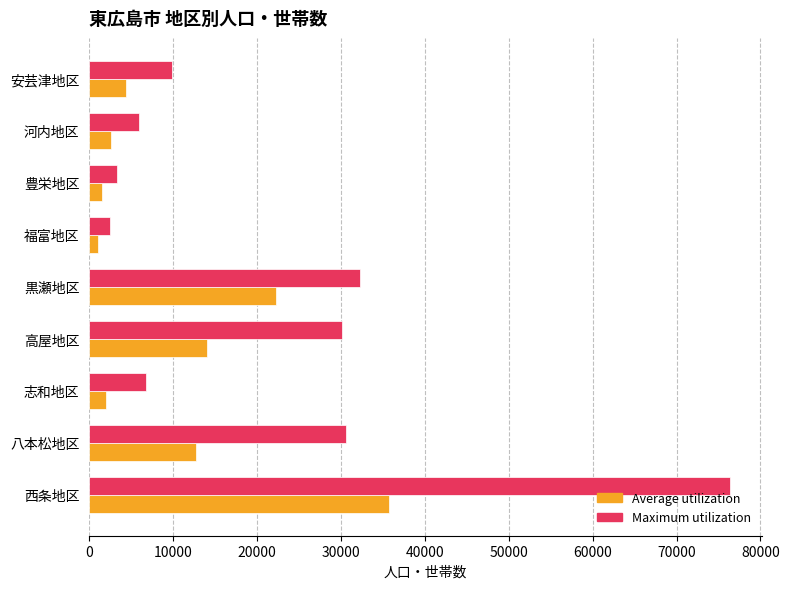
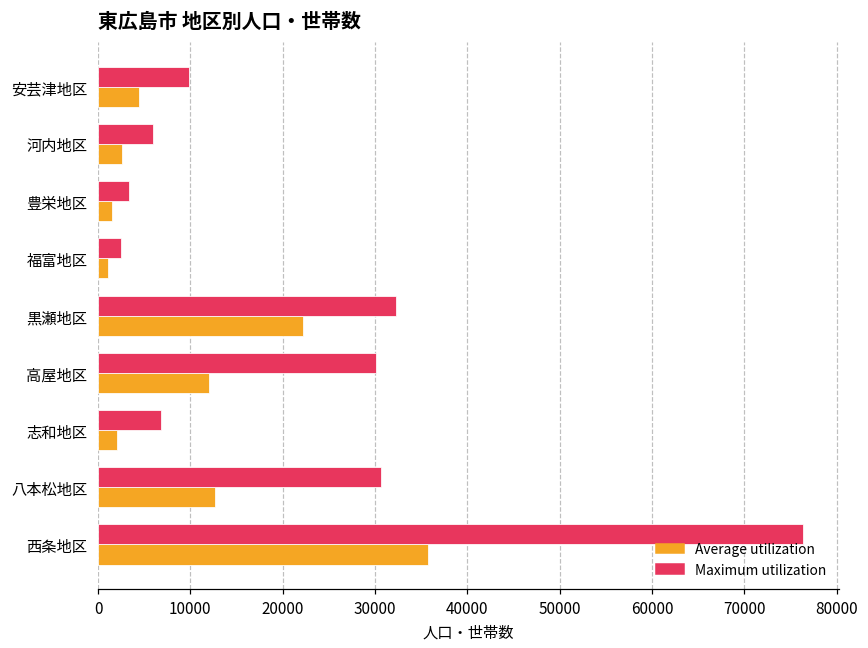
Average utilization, 高屋地区: 14000 -> 12000
